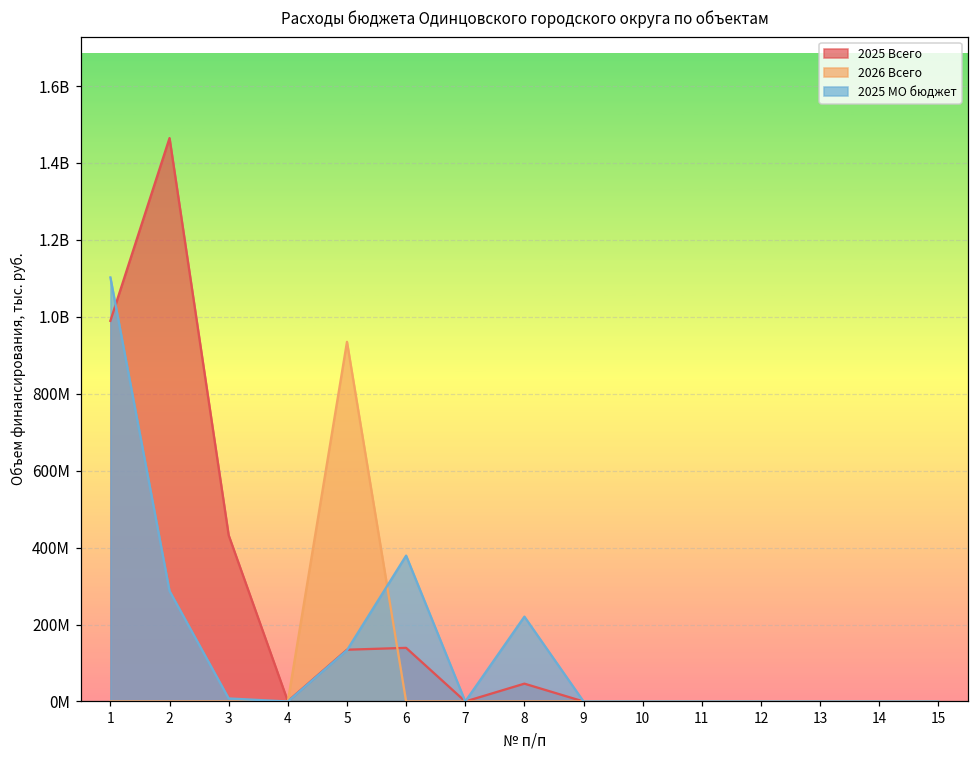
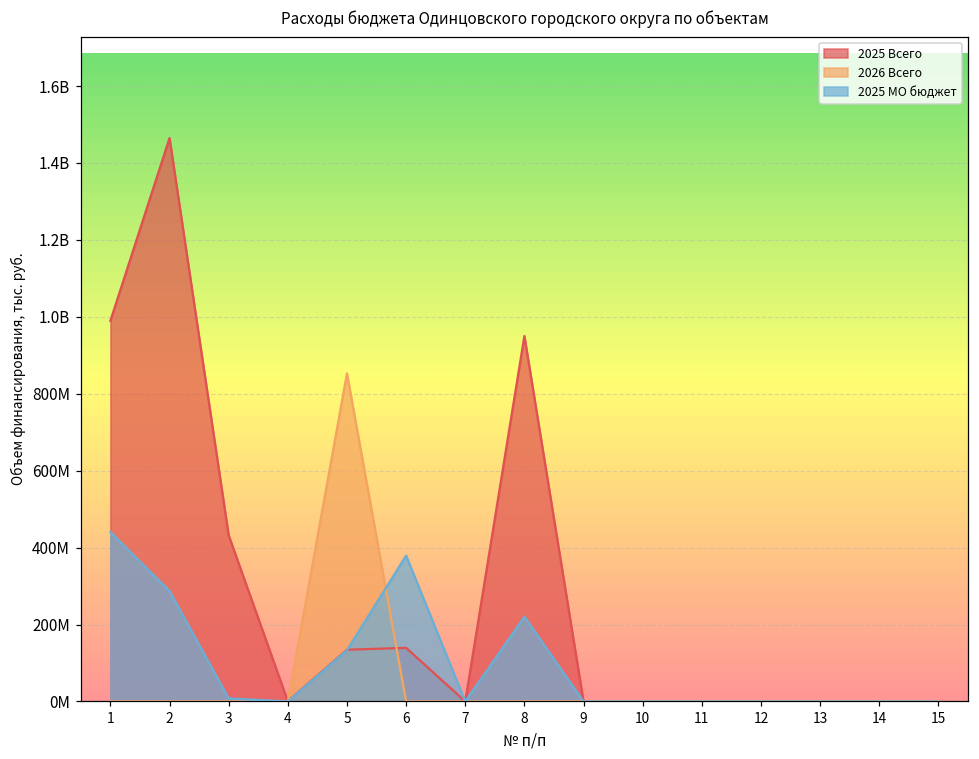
2025 МО бюджет, 1: 1100000000 -> 440000000
2026 Всего, 5: 930000000 -> 850000000
2025 Всего, 8: 50000000 -> 950000000
